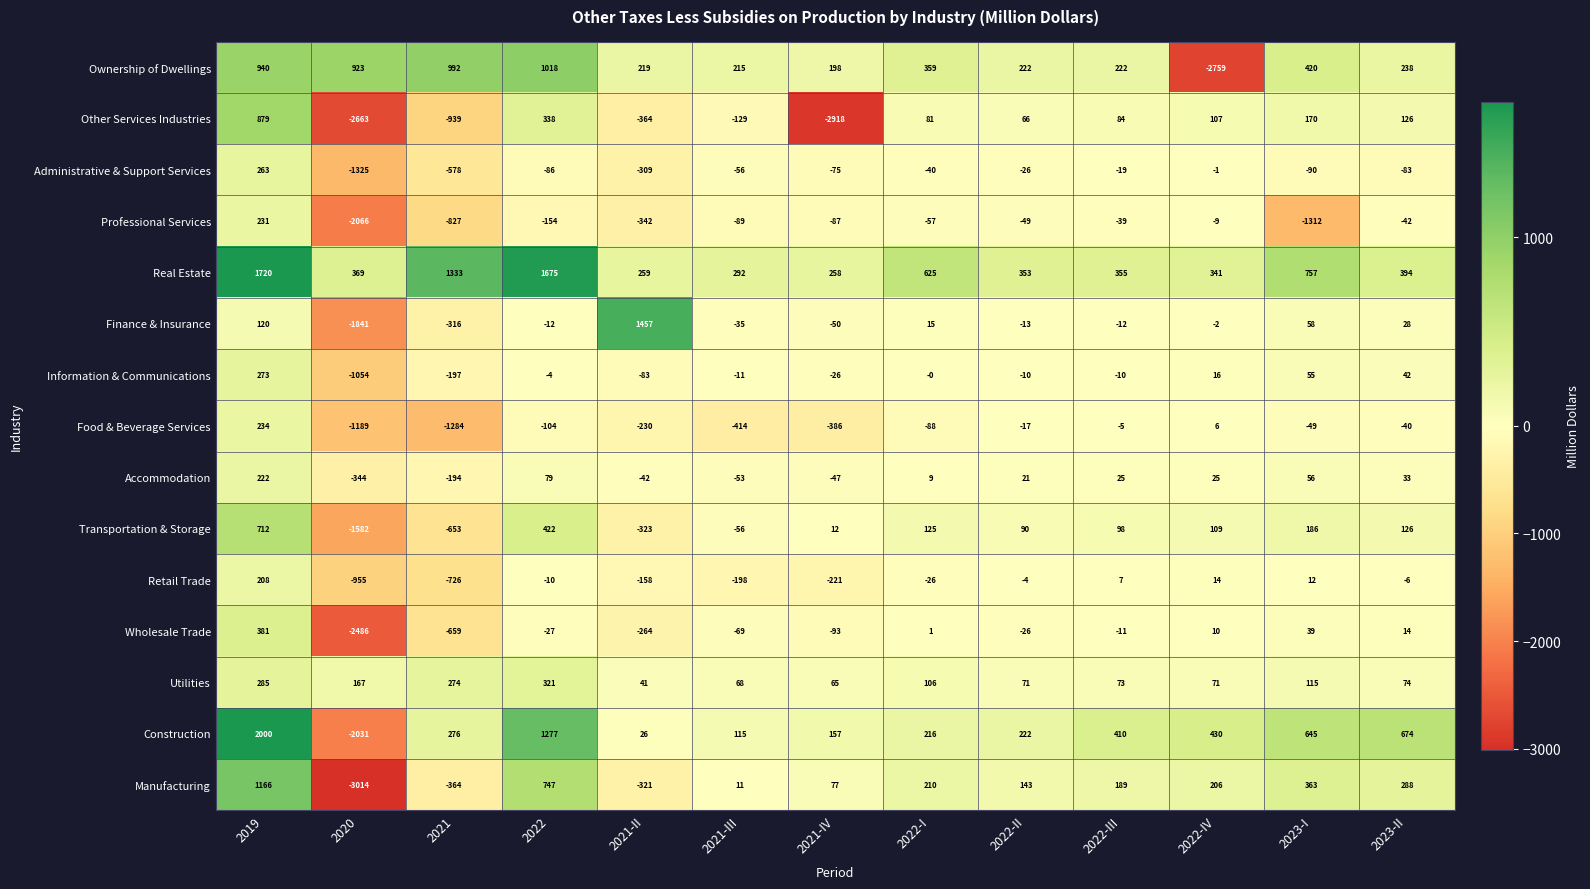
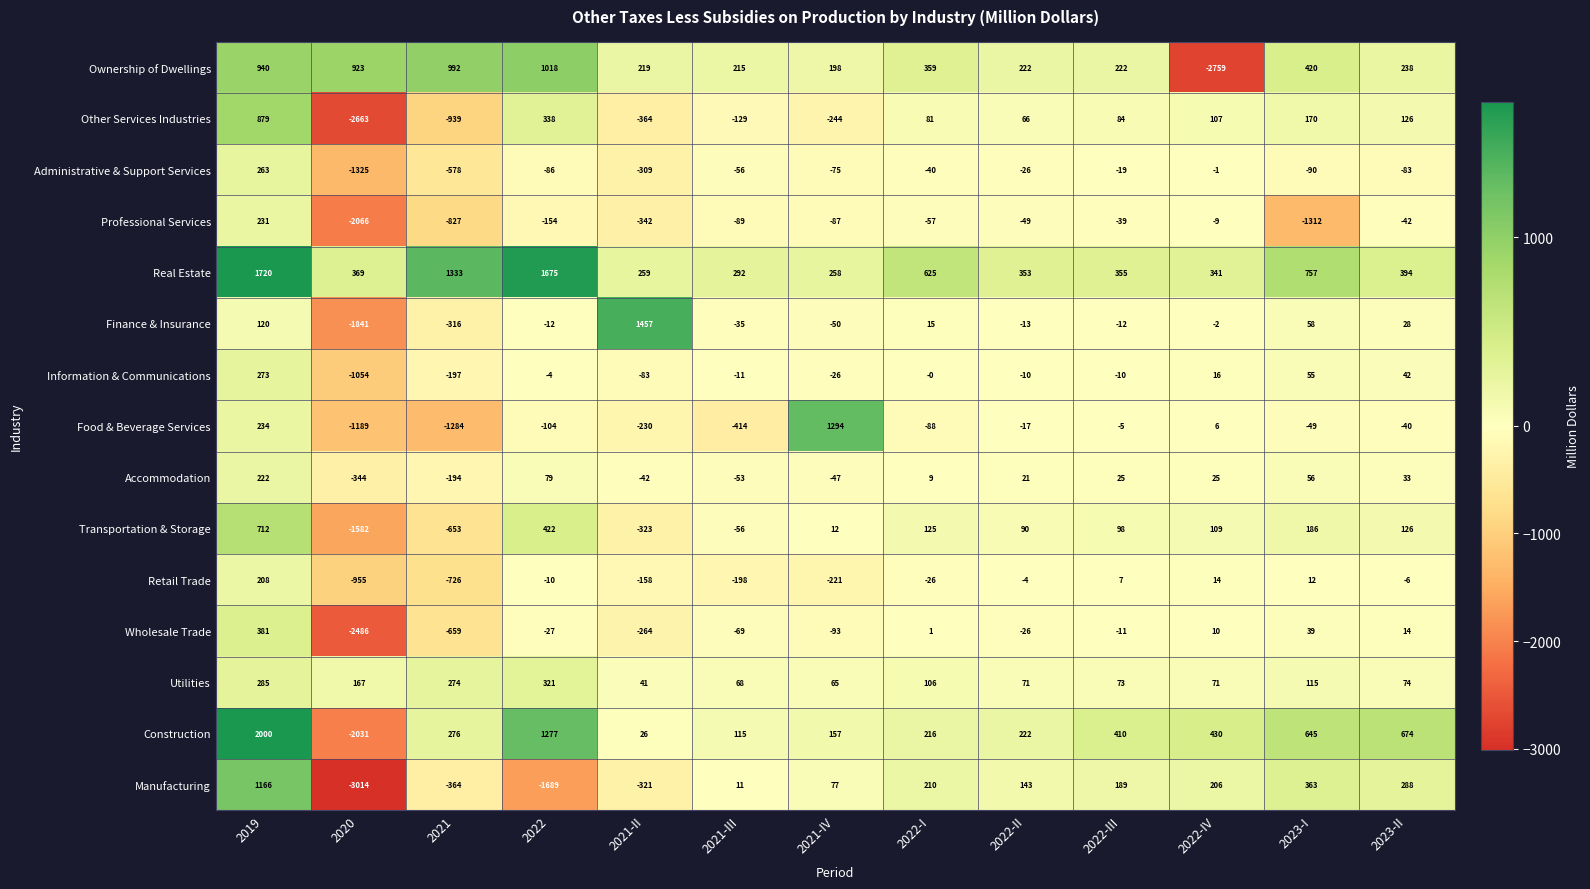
Other Services Industries, 2021-IV: -2918 -> -244
Food & Beverage Services, 2021-IV: -386 -> 1294
Manufacturing, 2022: 747 -> -1689
